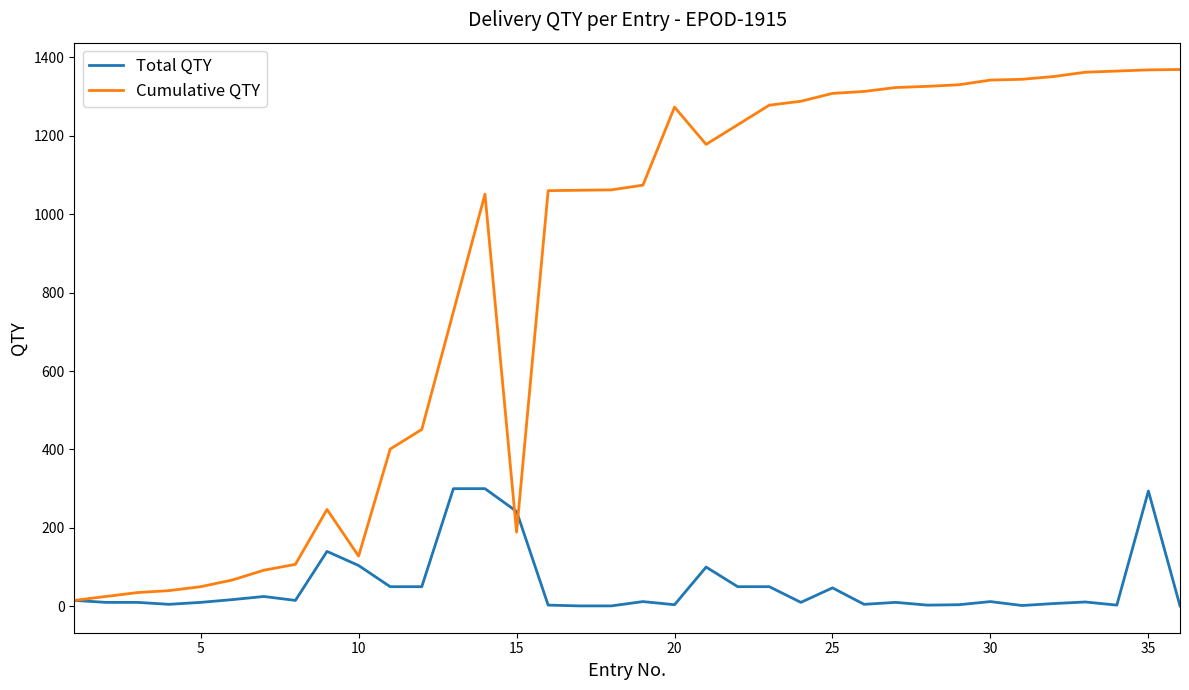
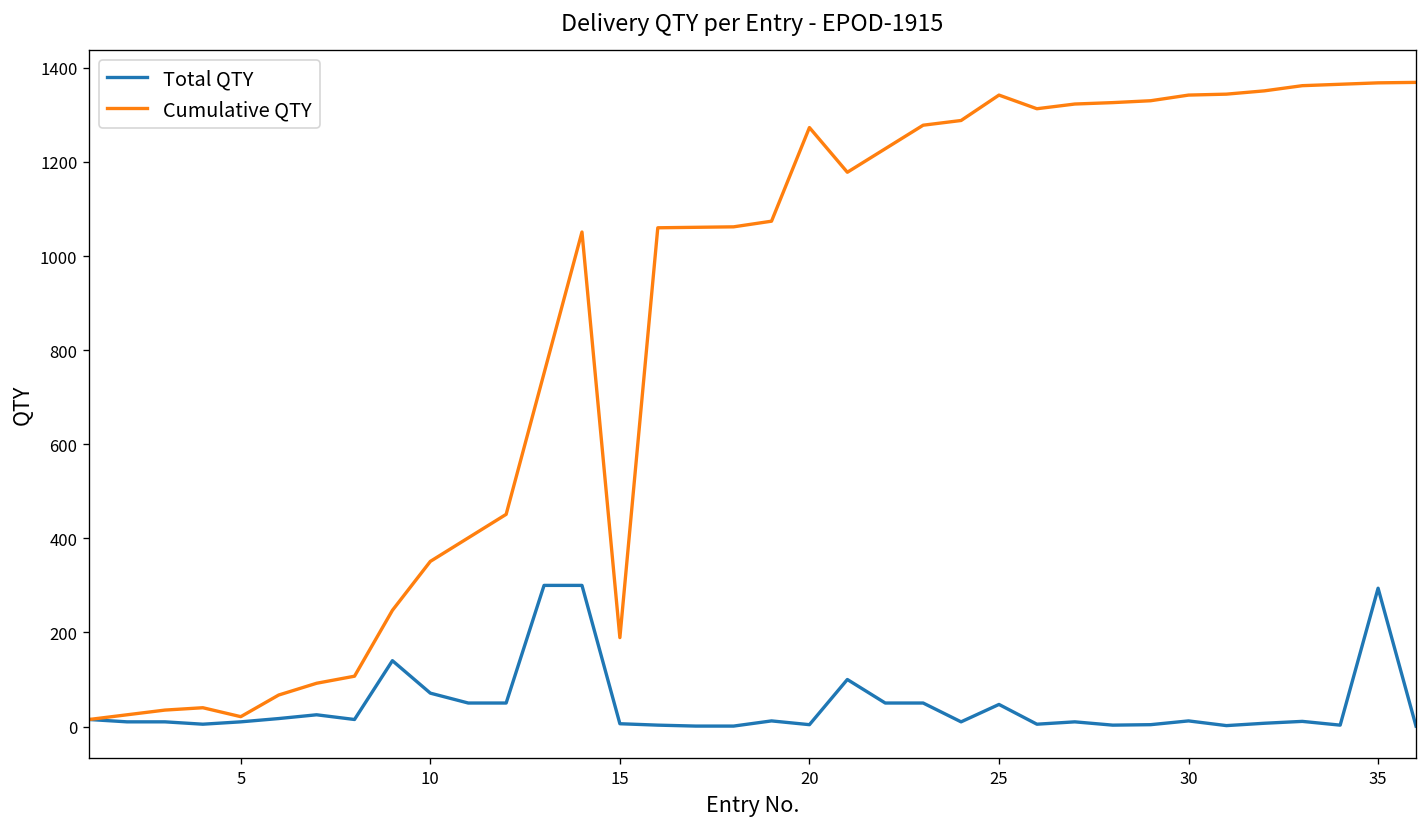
Cumulative QTY, 5: 50 -> 20
Total QTY, 10: 100 -> 70
Cumulative QTY, 10: 130 -> 350
Total QTY, 15: 240 -> 10
Cumulative QTY, 25: 1310 -> 1340
